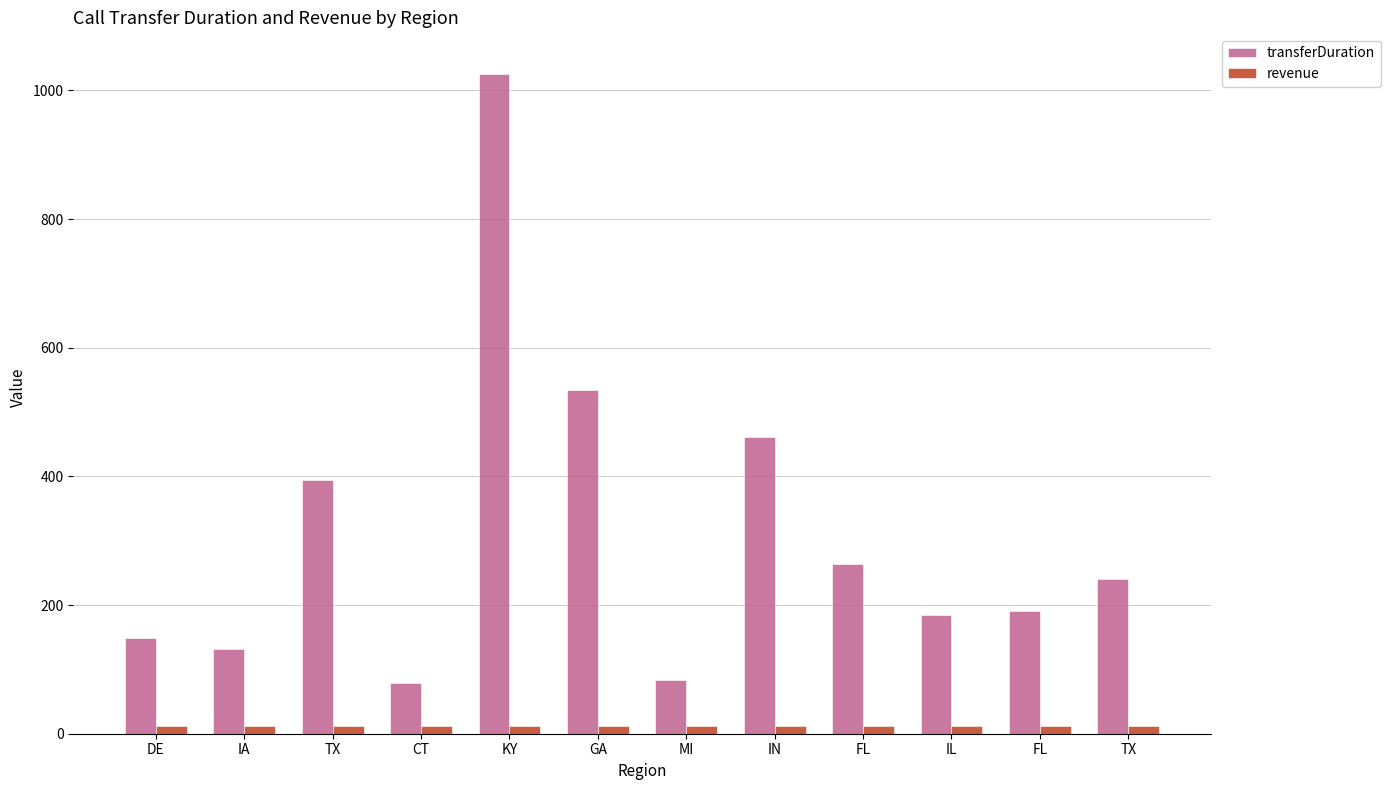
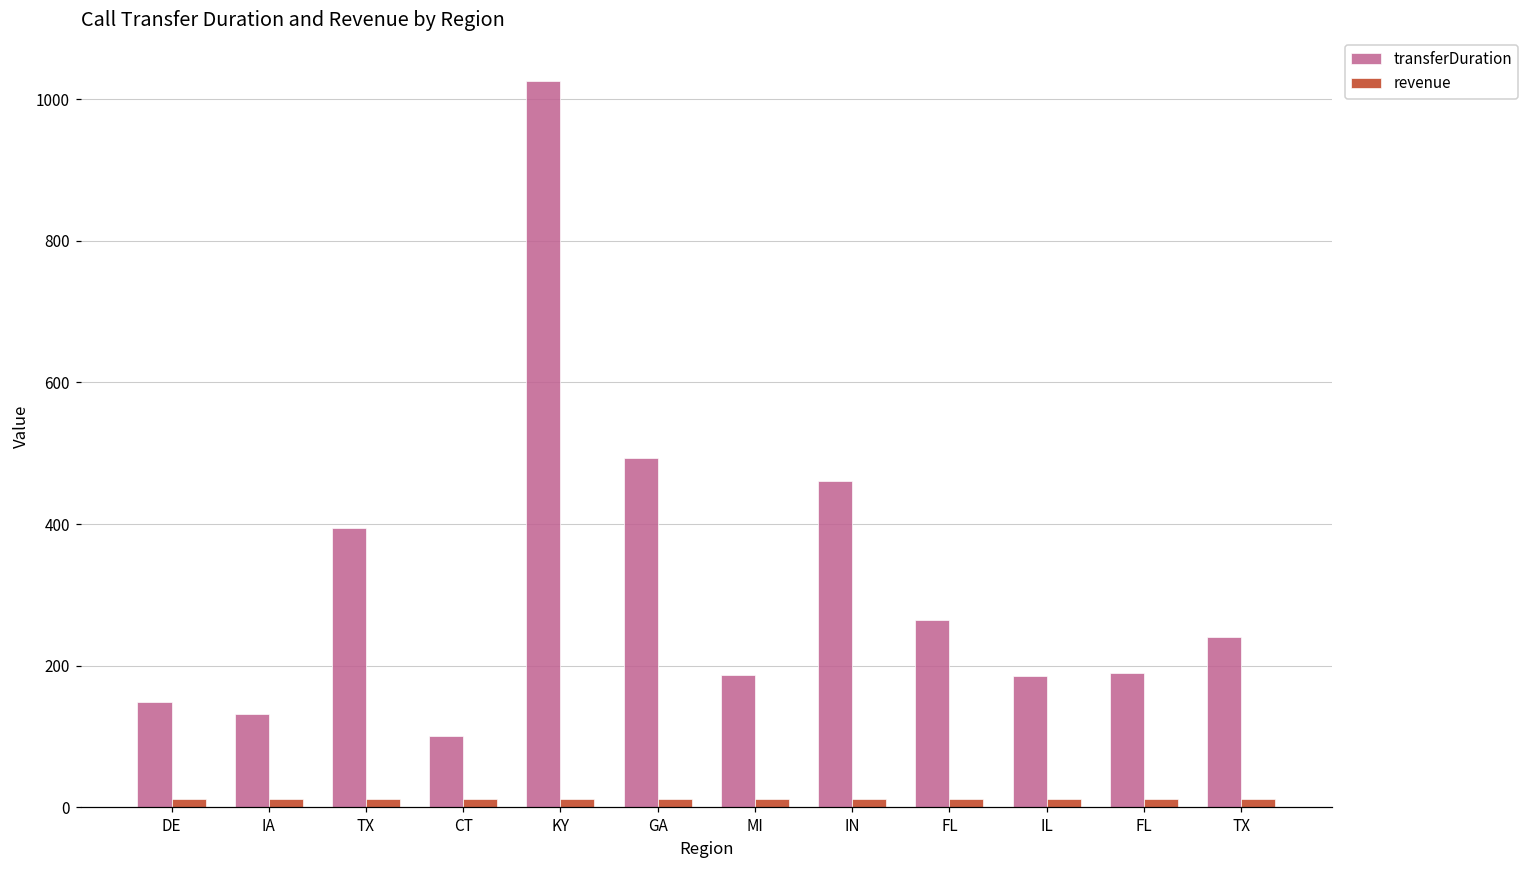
transferDuration, CT: 80 -> 100
transferDuration, GA: 530 -> 490
transferDuration, MI: 80 -> 190
